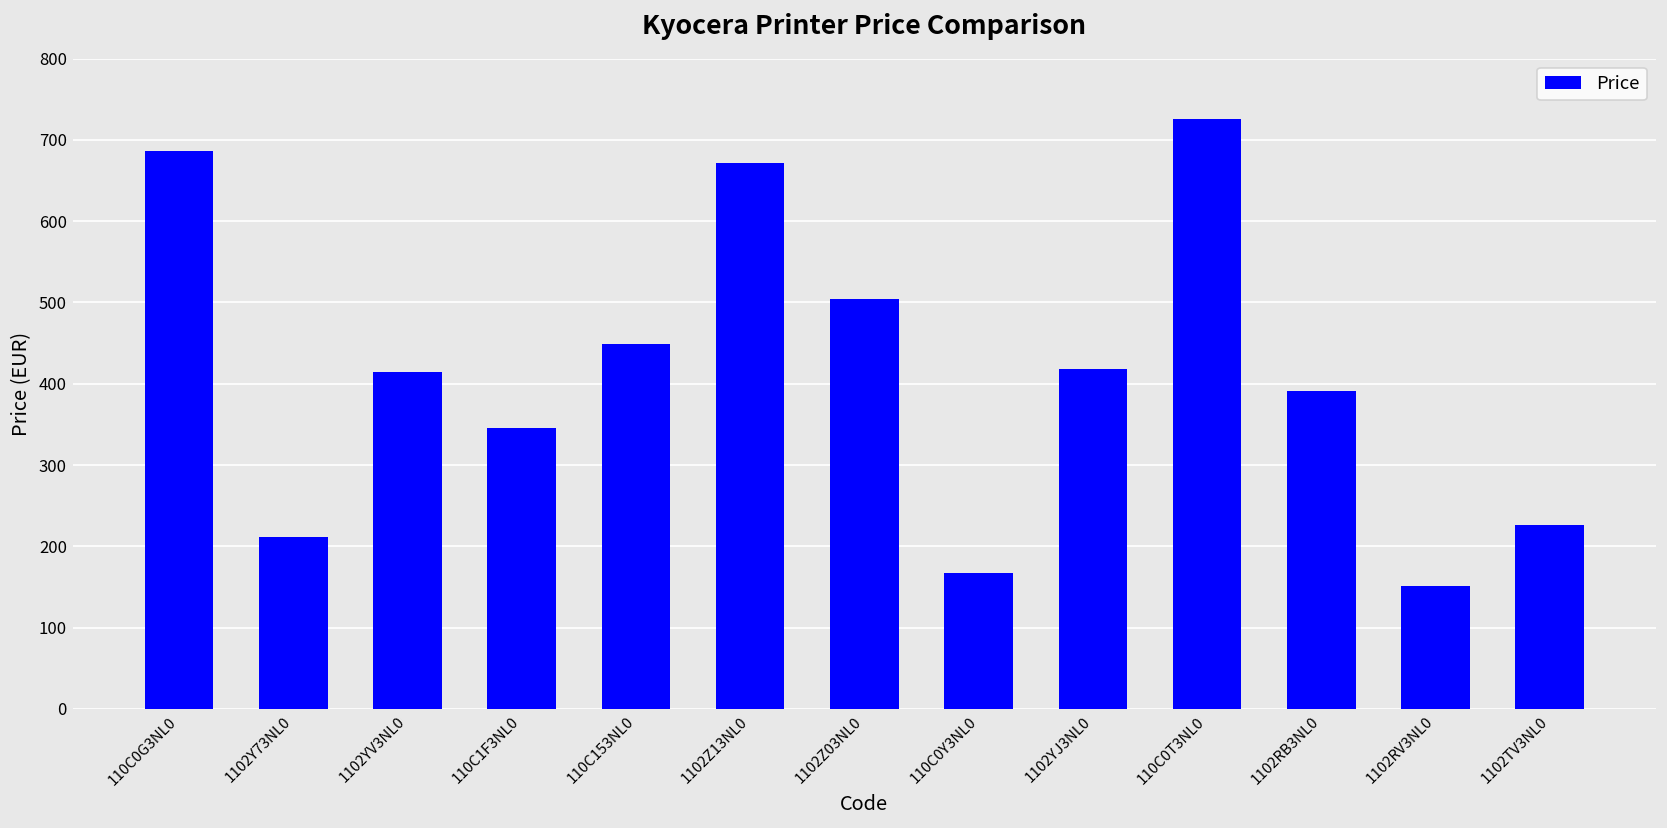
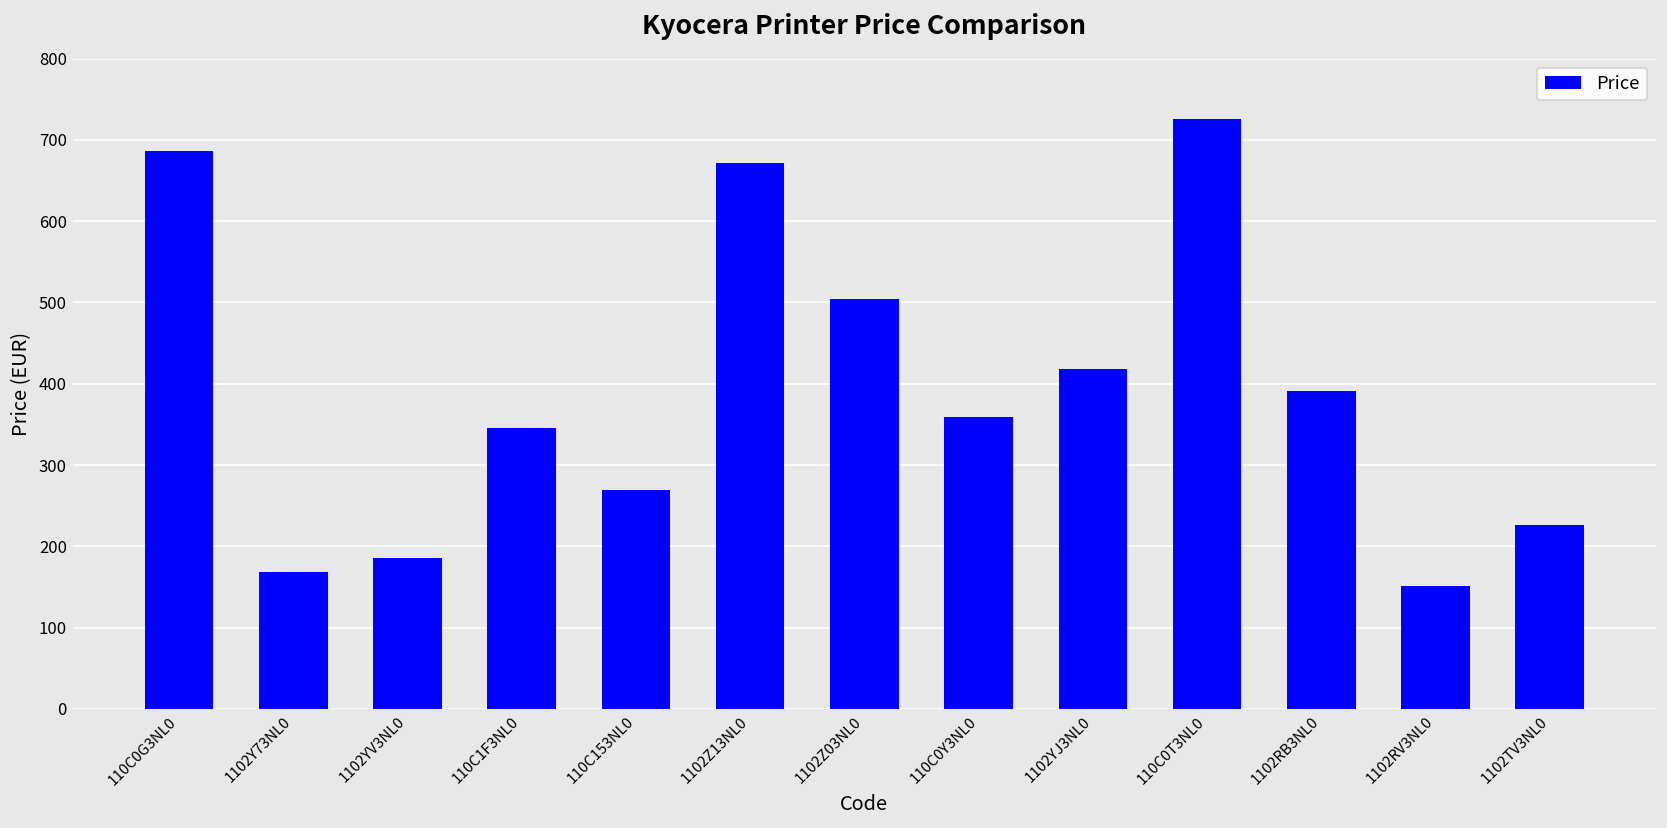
1102Y73NL0: 210 -> 170
1102YV3NL0: 410 -> 190
110C153NL0: 450 -> 270
110C0Y3NL0: 170 -> 360
